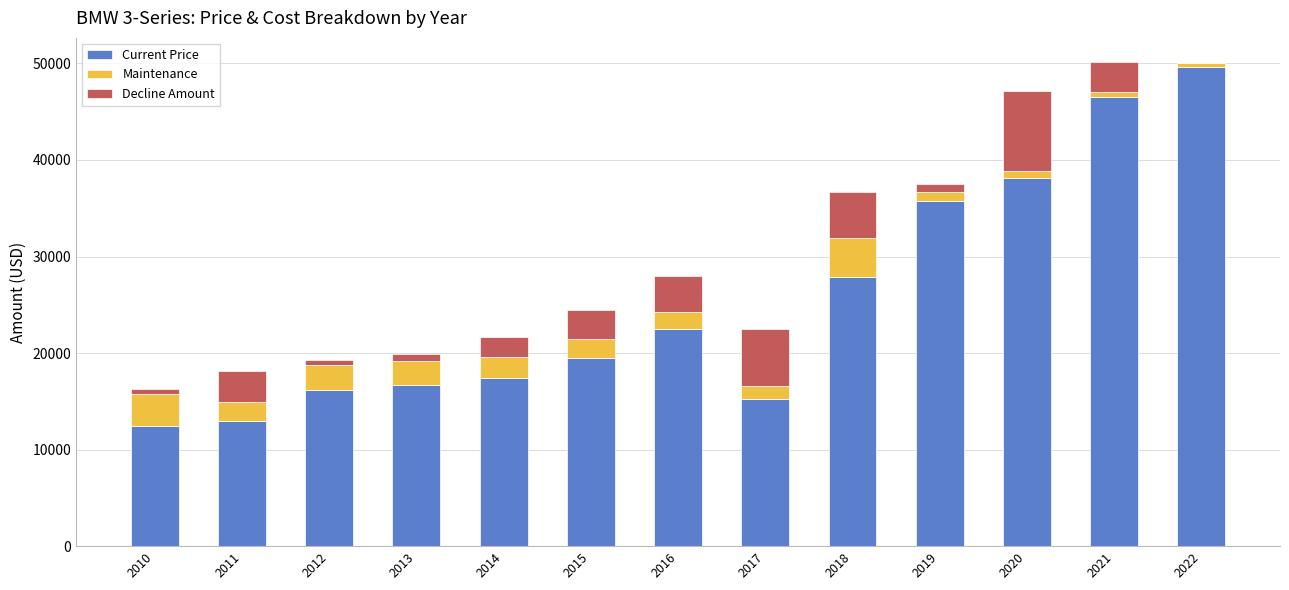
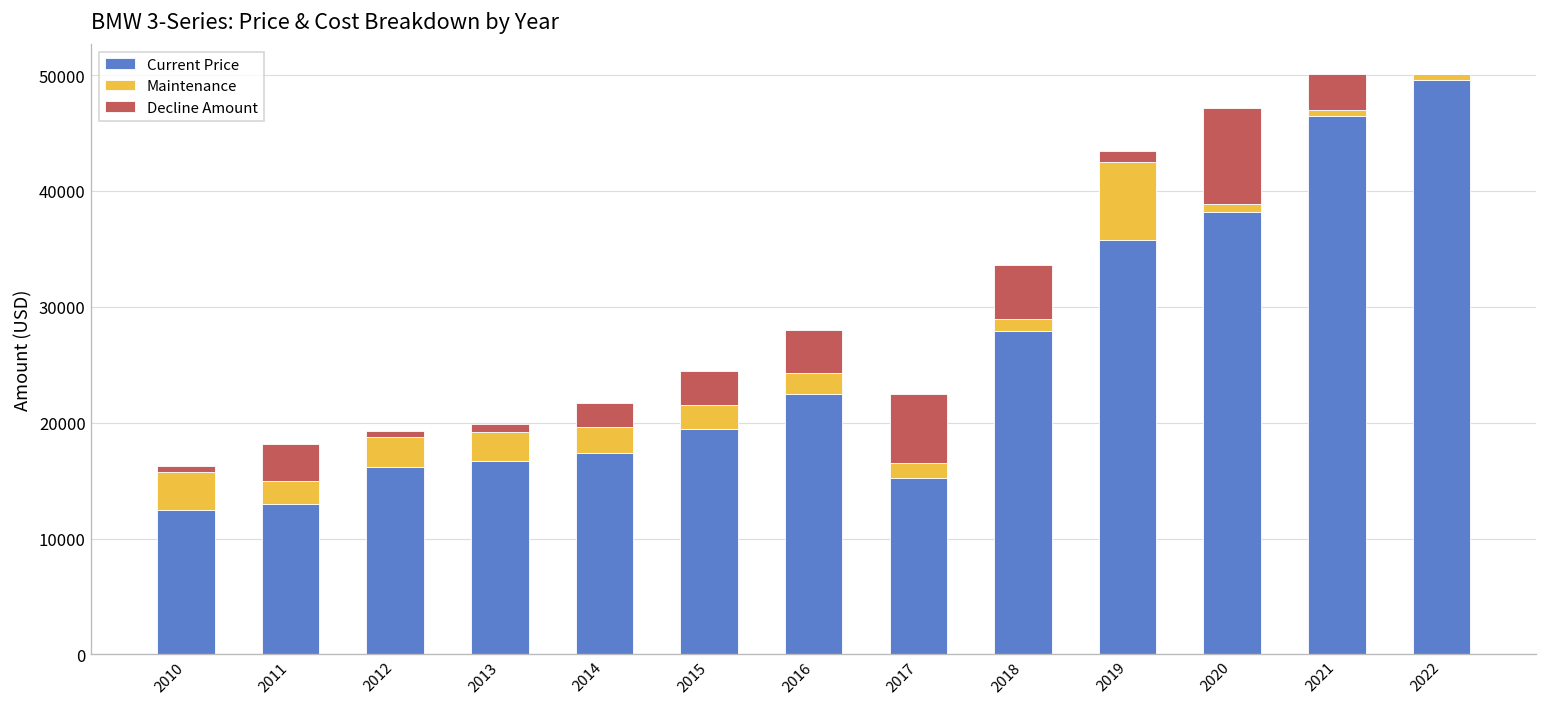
Maintenance, 2018: 4000 -> 1000
Maintenance, 2019: 1000 -> 7000
